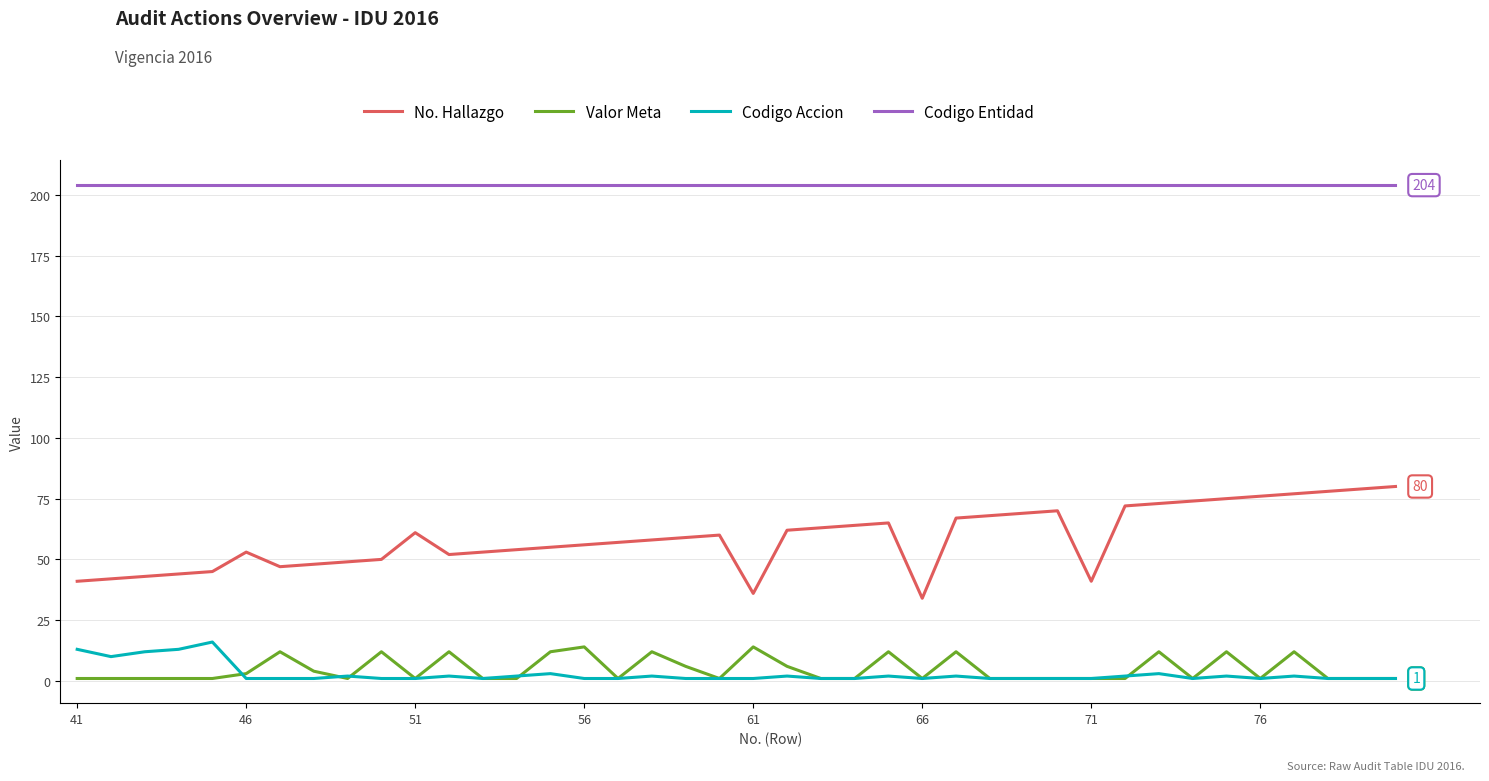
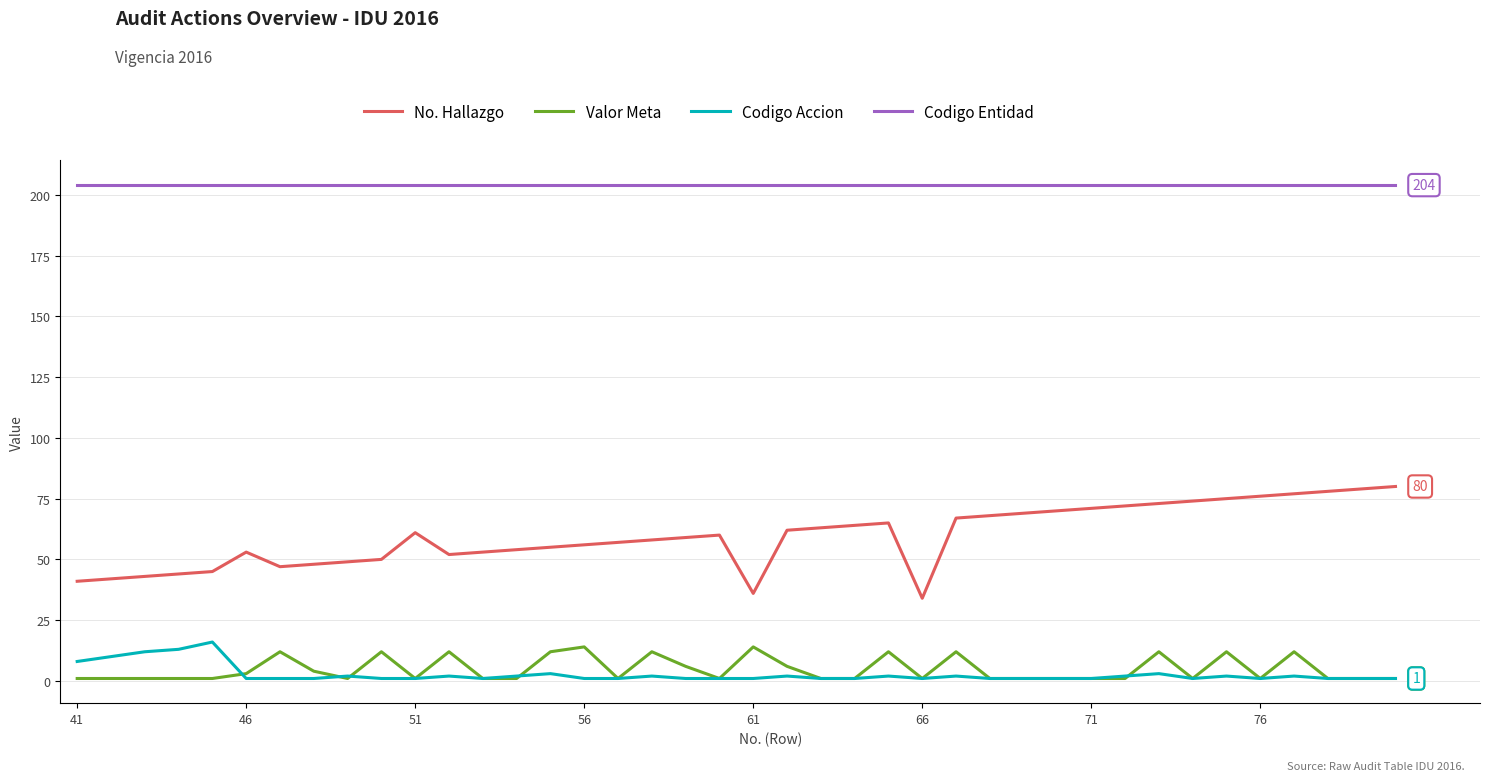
Codigo Accion, 41: 13 -> 8
No. Hallazgo, 71: 41 -> 71
